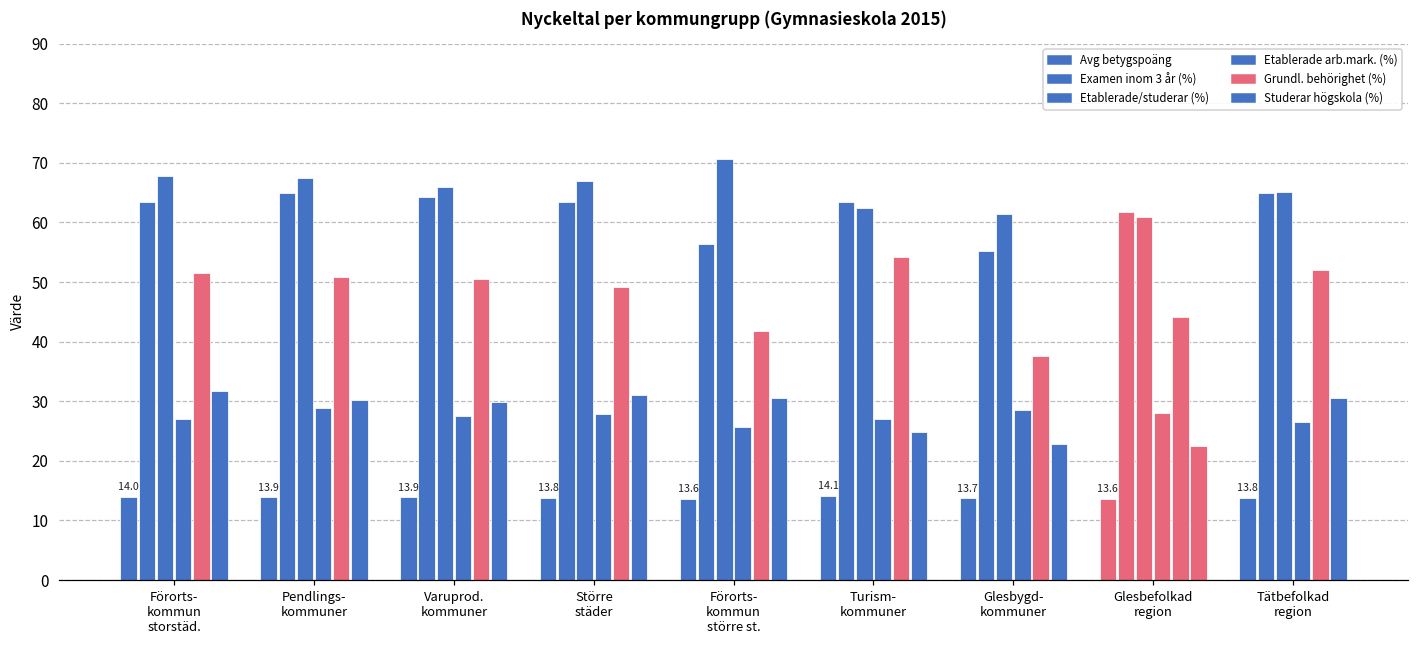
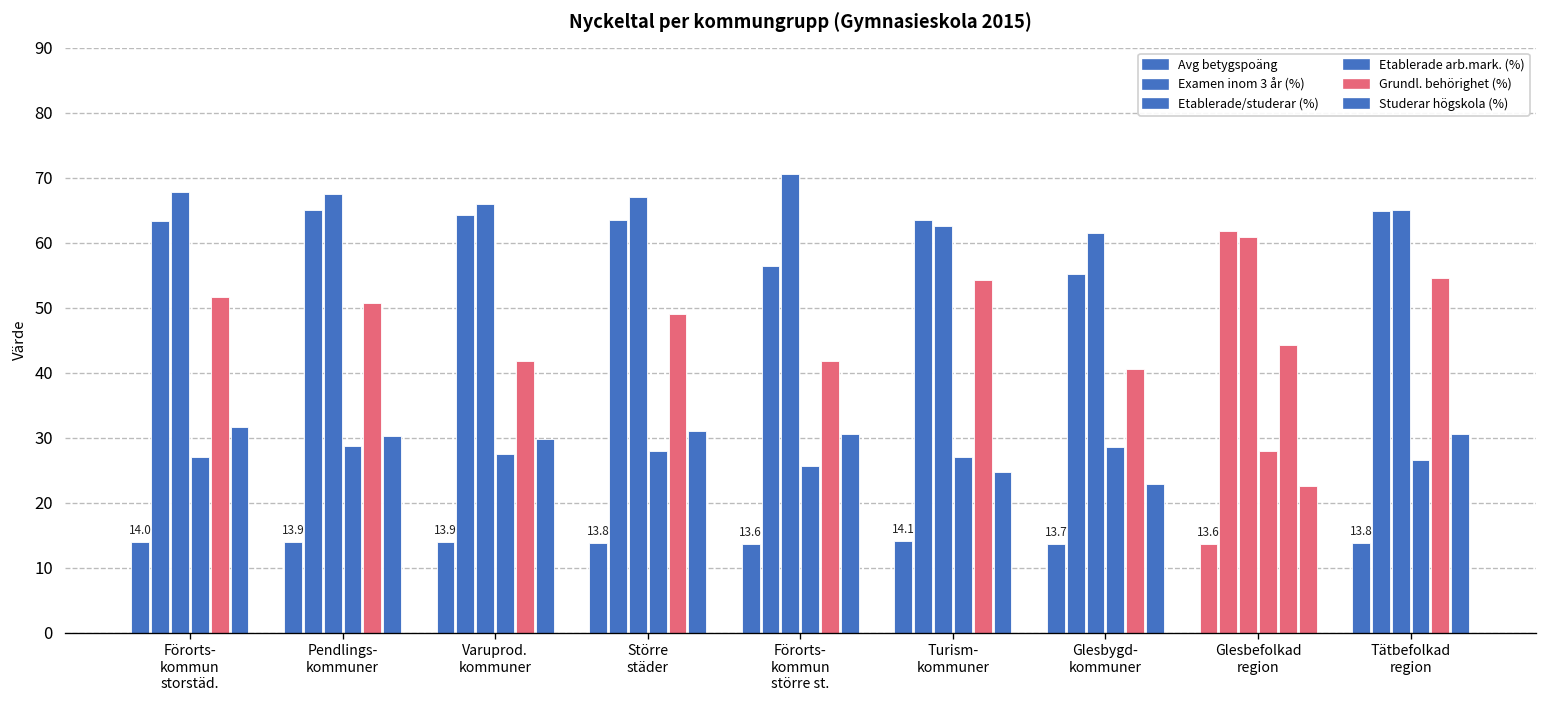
Grundl. behörighet (%), Varuprod. kommuner: 51 -> 42
Grundl. behörighet (%), Glesbygd- kommuner: 38 -> 41
Grundl. behörighet (%), Tätbefolkad region: 52 -> 55
